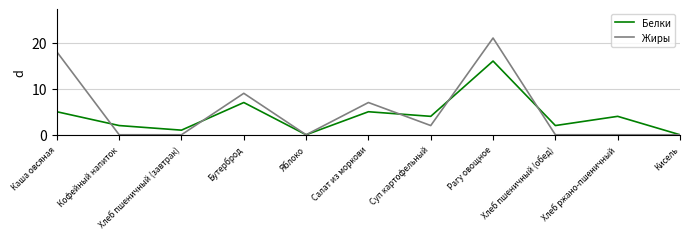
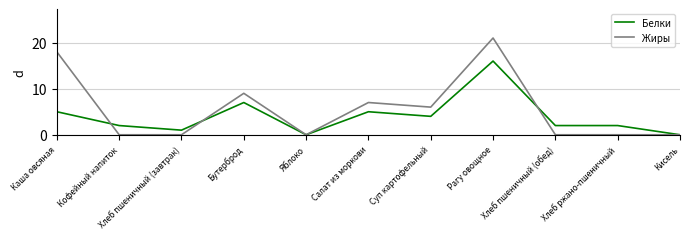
Жиры, Суп картофельный: 2 -> 6
Белки, Хлеб ржано-пшеничный: 4 -> 2
